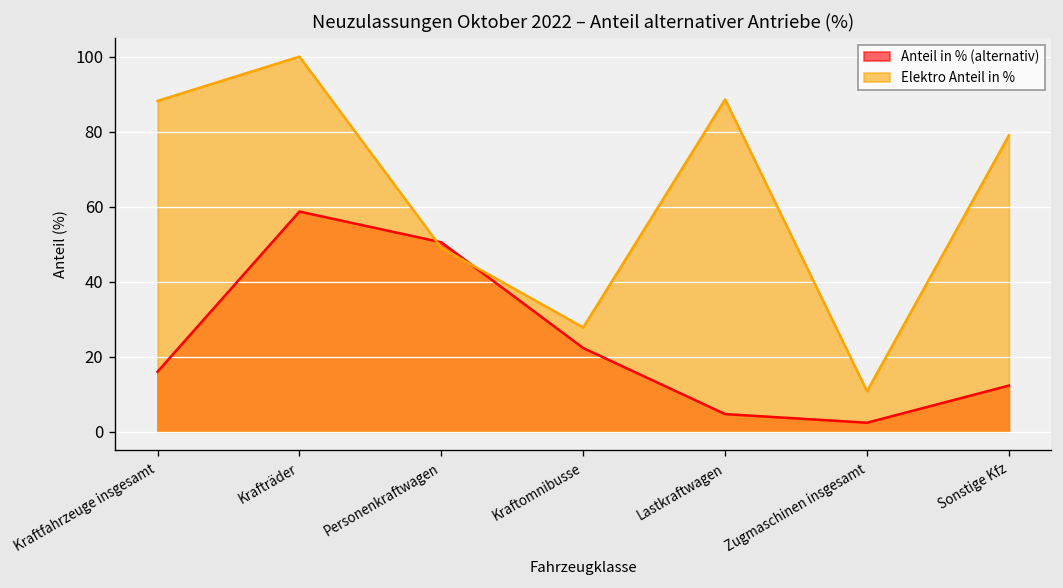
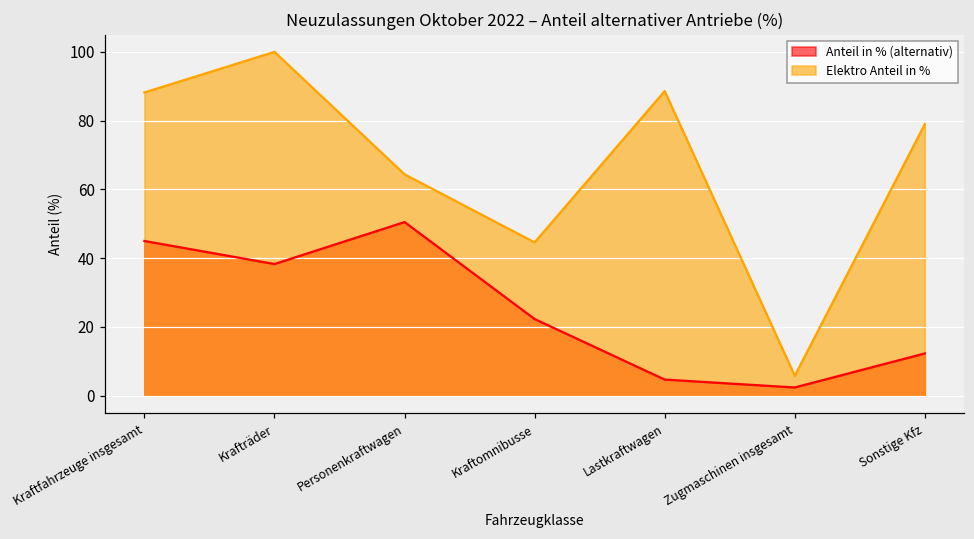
Anteil in % (alternativ), Kraftfahrzeuge insgesamt: 16 -> 45
Anteil in % (alternativ), Krafträder: 59 -> 38
Elektro Anteil in %, Personenkraftwagen: 49 -> 64
Elektro Anteil in %, Kraftomnibusse: 28 -> 45
Elektro Anteil in %, Zugmaschinen insgesamt: 11 -> 6
